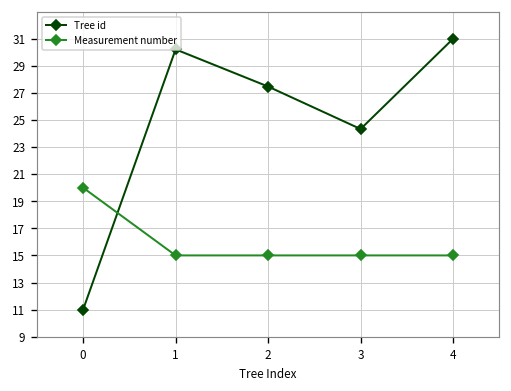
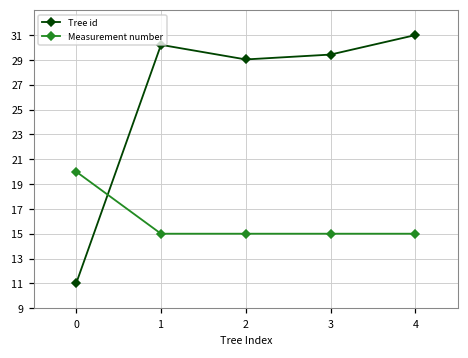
Tree id, 2: 27.5 -> 29.0
Tree id, 3: 24.3 -> 29.4
